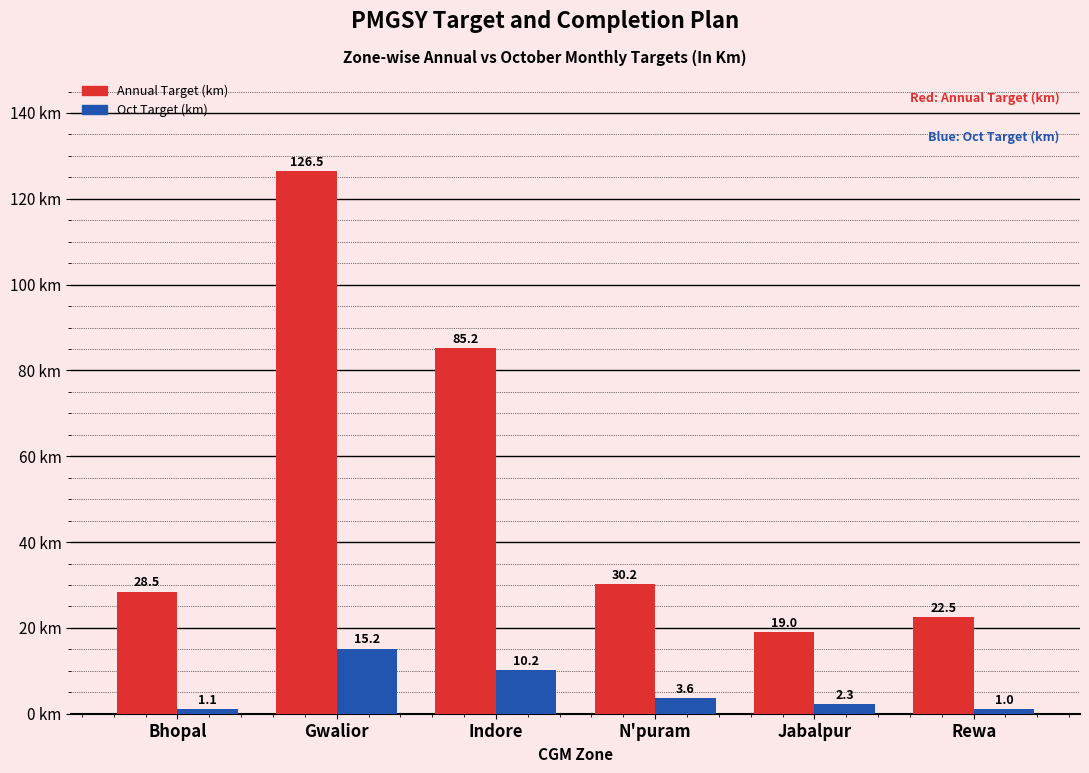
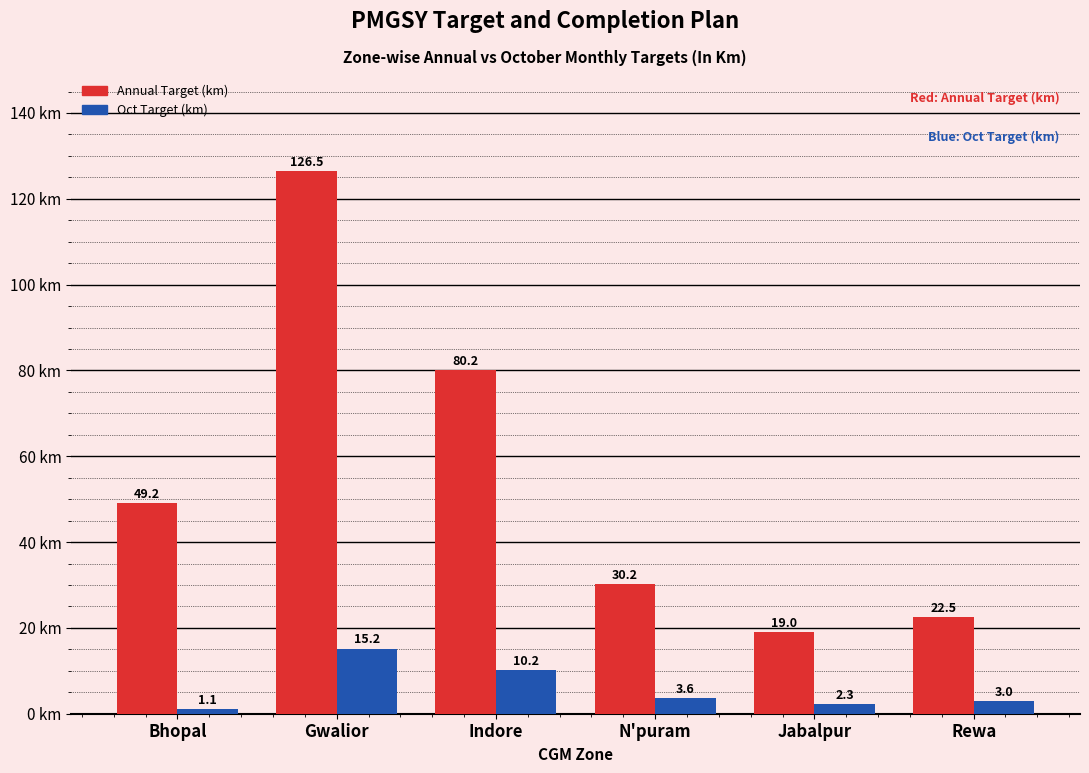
Annual Target (km), Bhopal: 28.5 -> 49.2
Annual Target (km), Indore: 85.2 -> 80.2
Oct Target (km), Rewa: 1.0 -> 3.0
